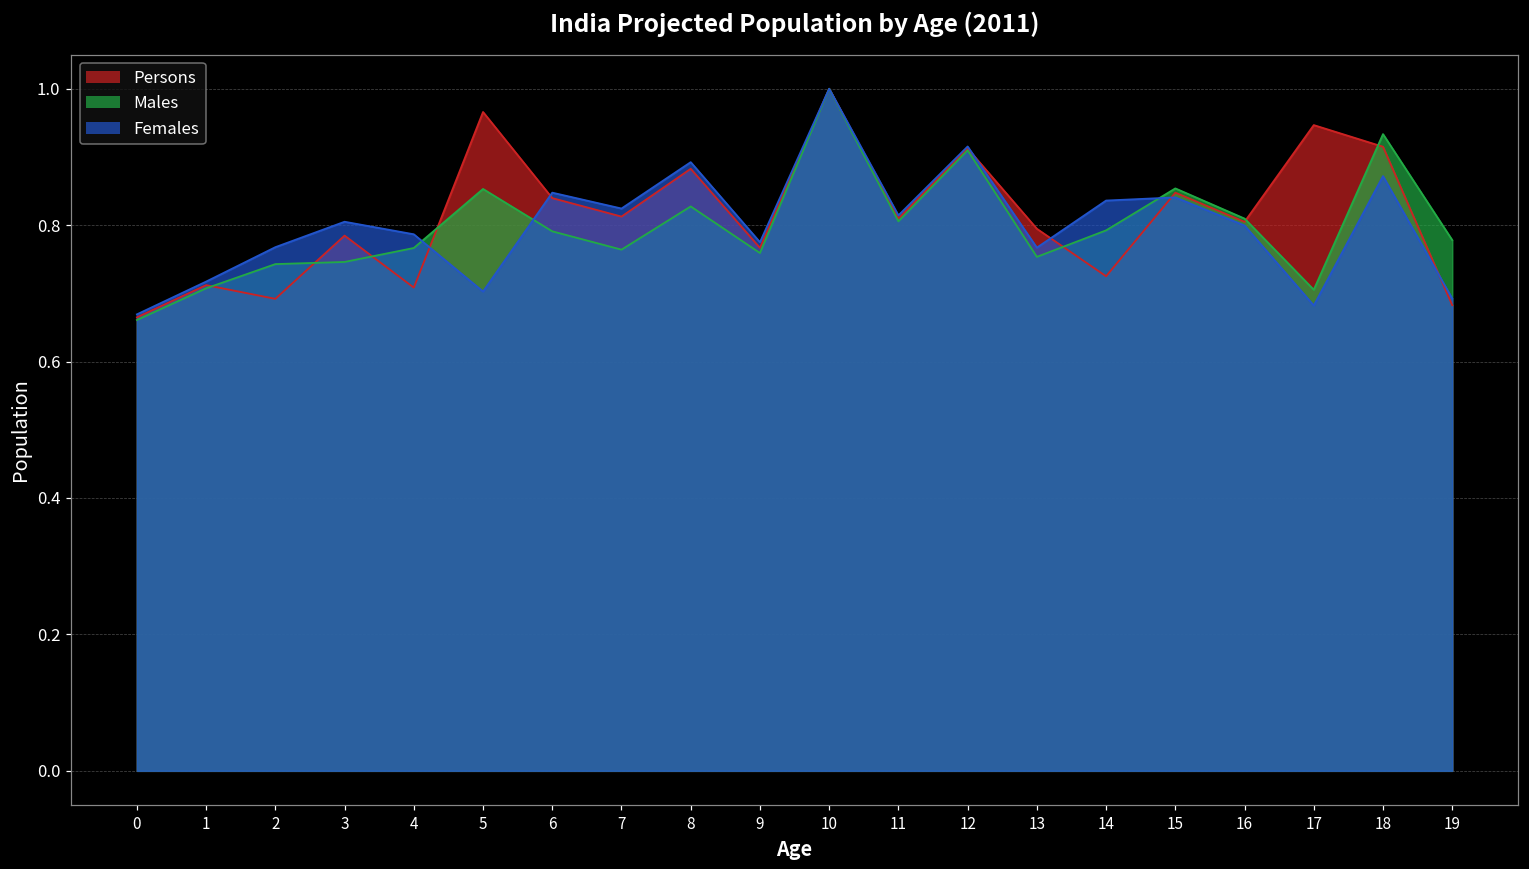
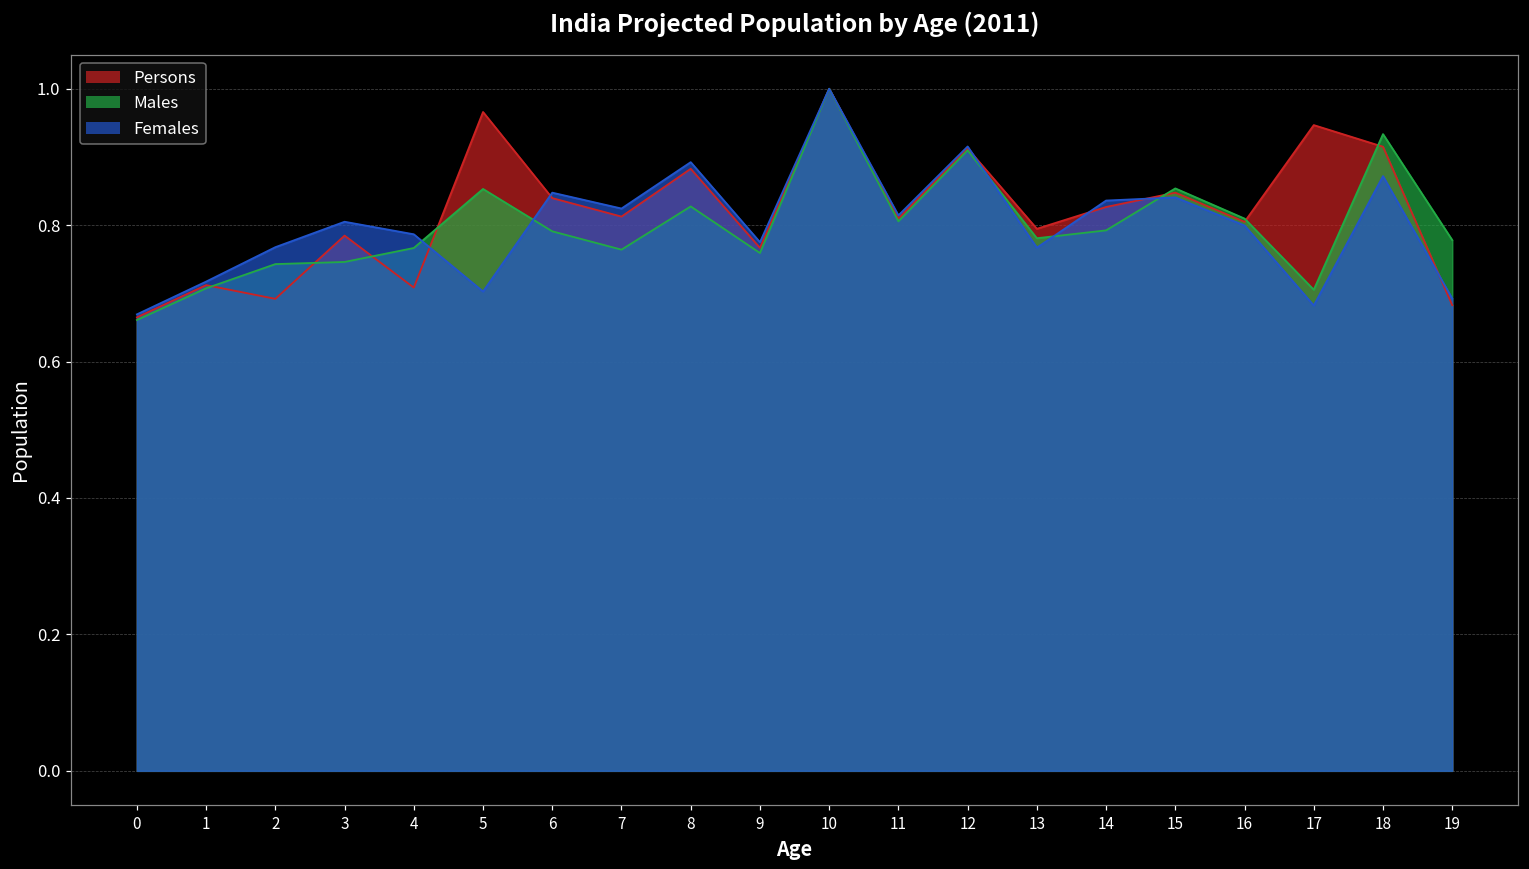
Males, 13: 0.75 -> 0.78
Persons, 14: 0.73 -> 0.83
